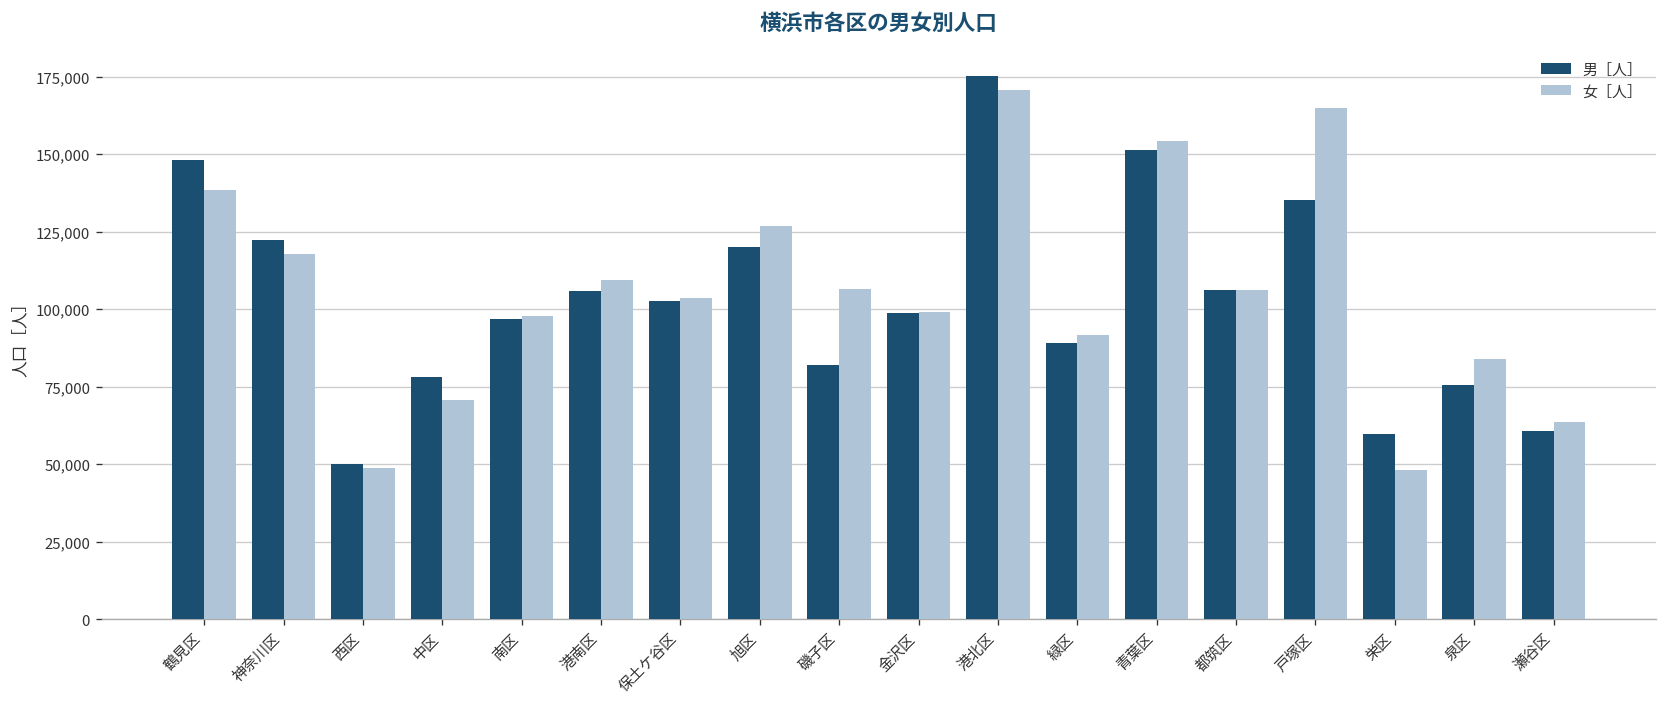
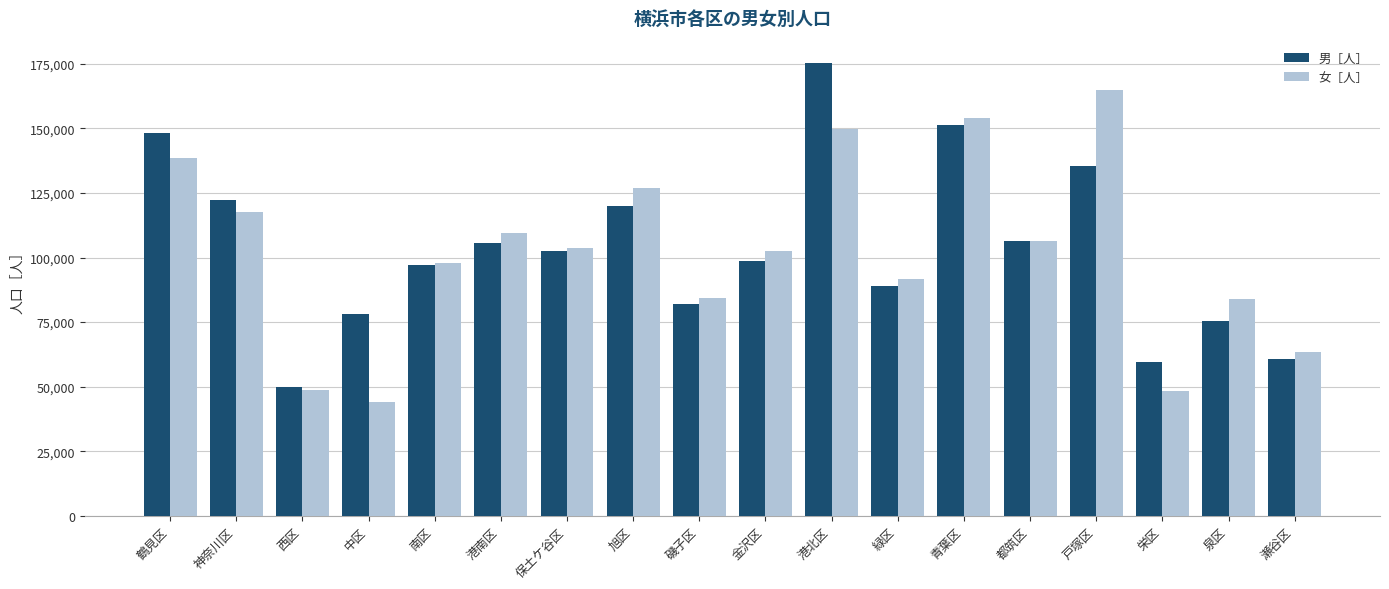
女［人］, 中区: 71,000 -> 44,000
女［人］, 磯子区: 106,000 -> 85,000
女［人］, 金沢区: 99,000 -> 103,000
女［人］, 港北区: 171,000 -> 150,000
